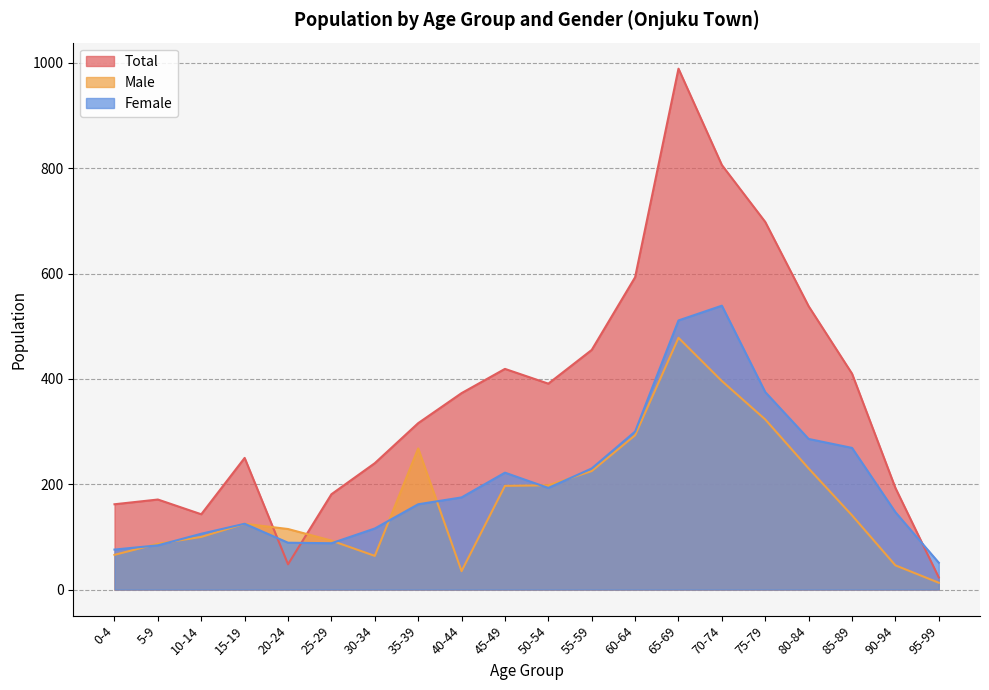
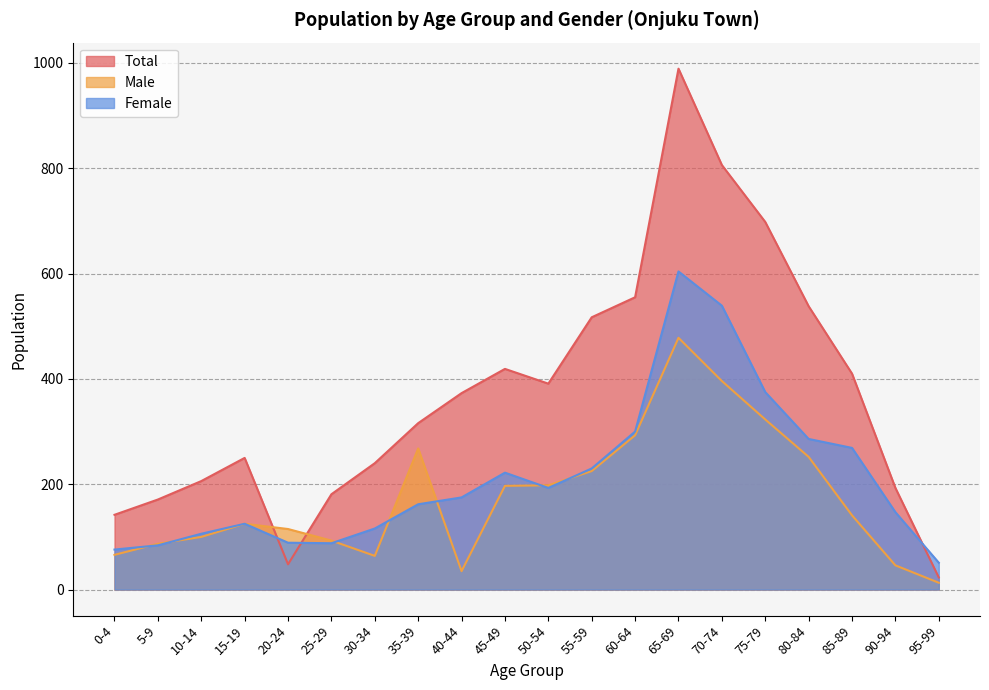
Total, 0-4: 160 -> 140
Total, 10-14: 140 -> 210
Total, 55-59: 460 -> 520
Total, 60-64: 590 -> 560
Female, 65-69: 510 -> 600
Male, 80-84: 230 -> 250
